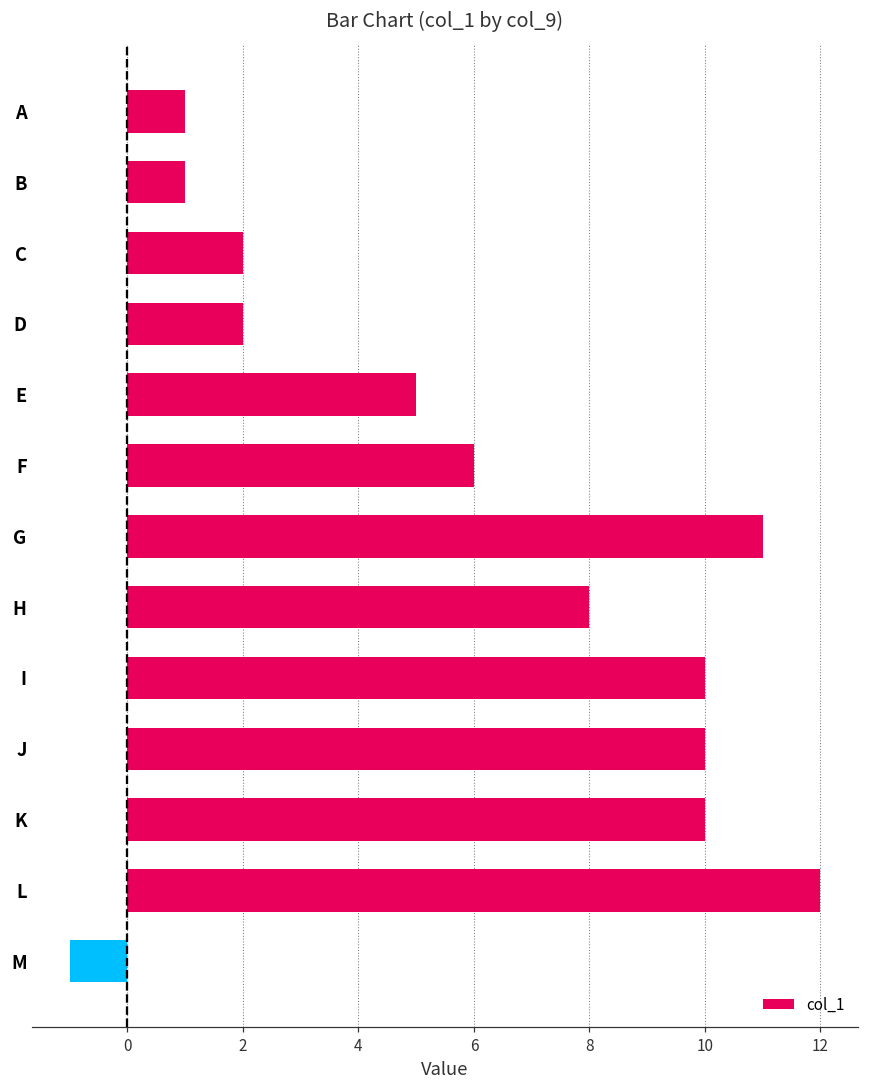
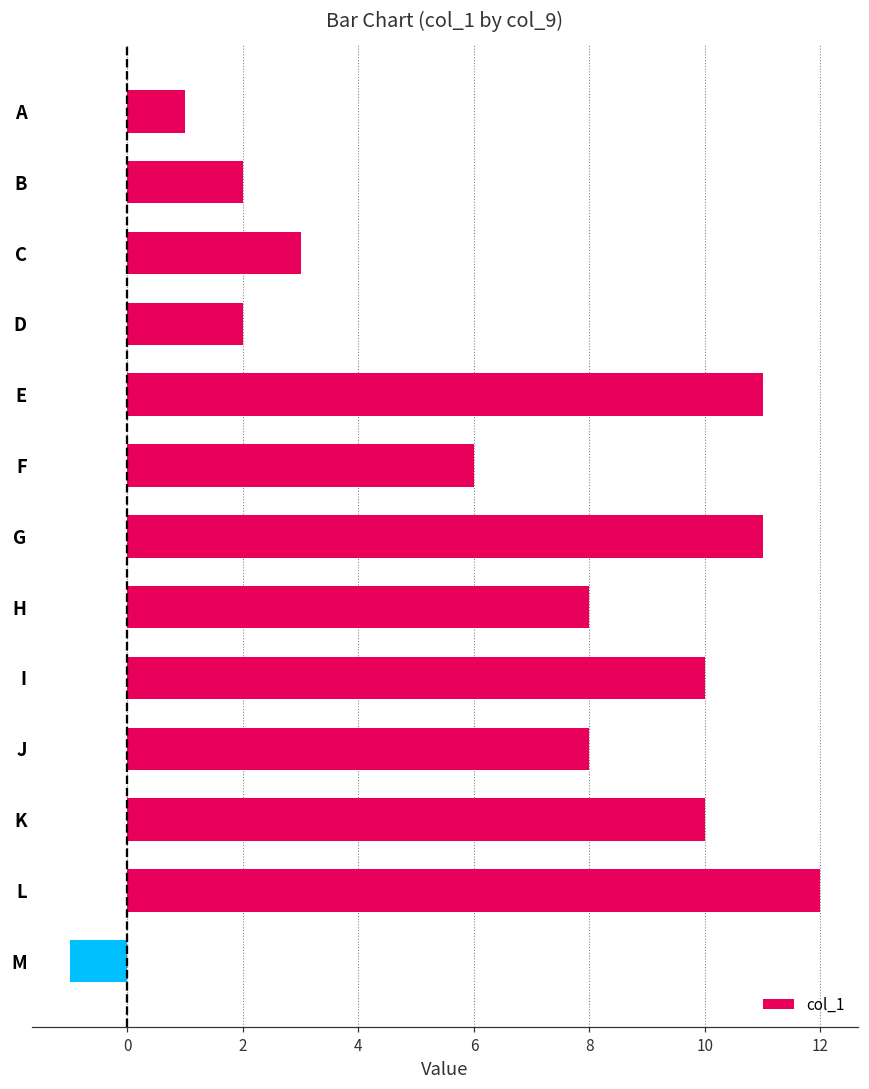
B: 1 -> 2
C: 2 -> 3
E: 5 -> 11
J: 10 -> 8
